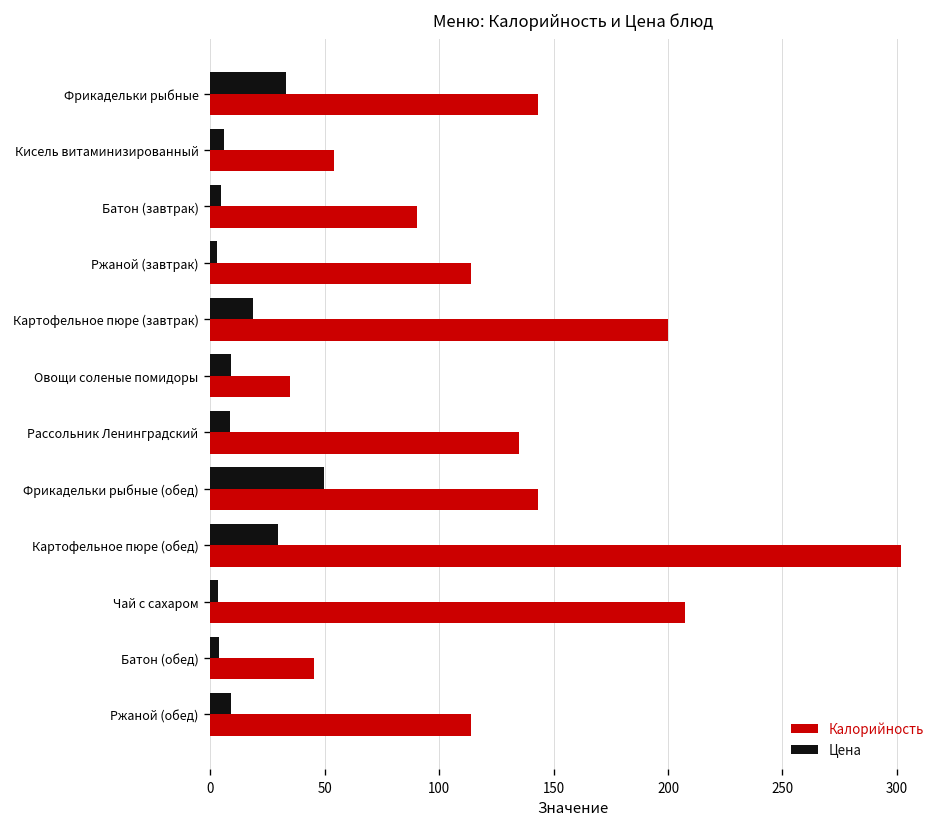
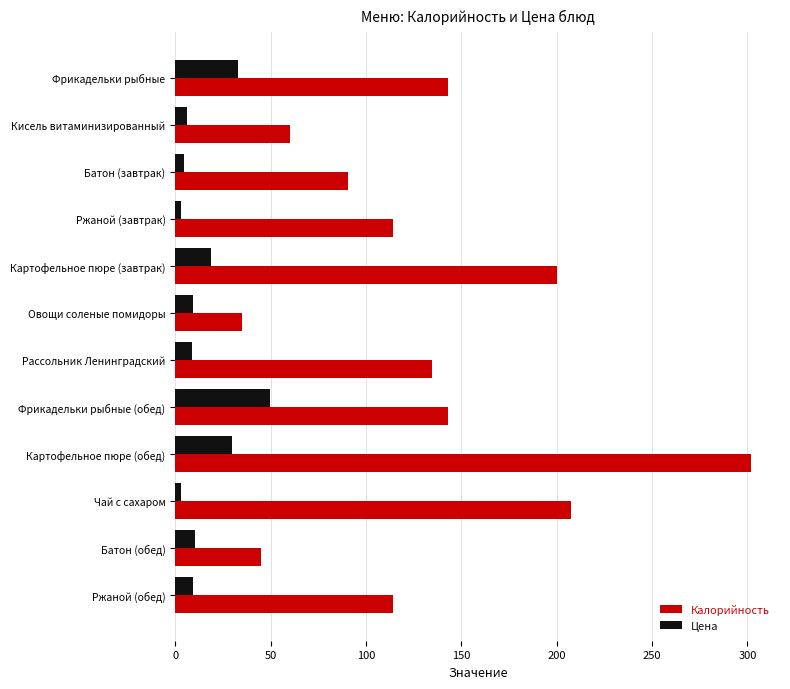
Калорийность, Кисель витаминизированный: 54 -> 60
Цена, Батон (обед): 4 -> 11
